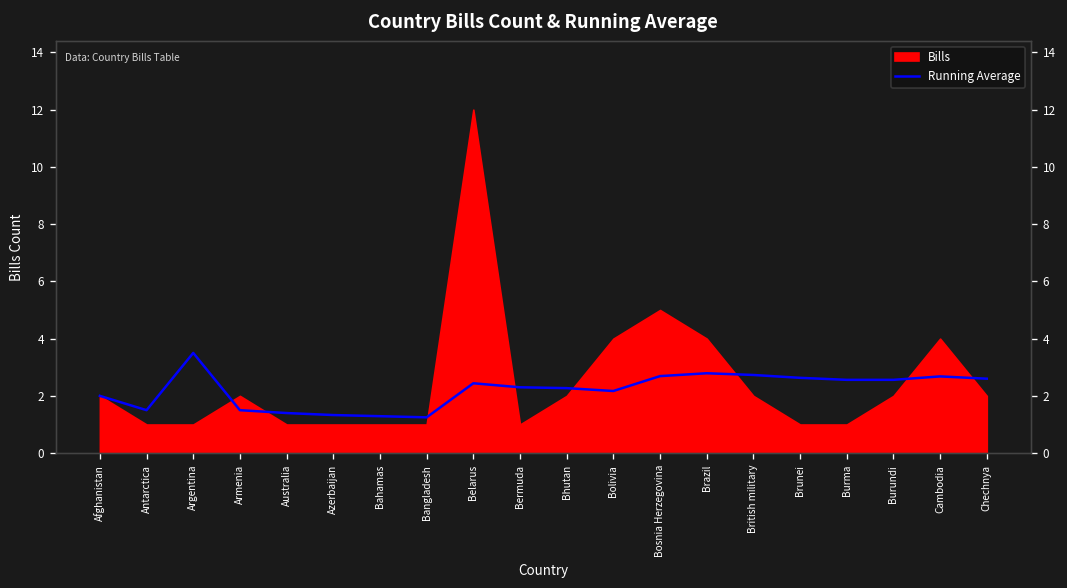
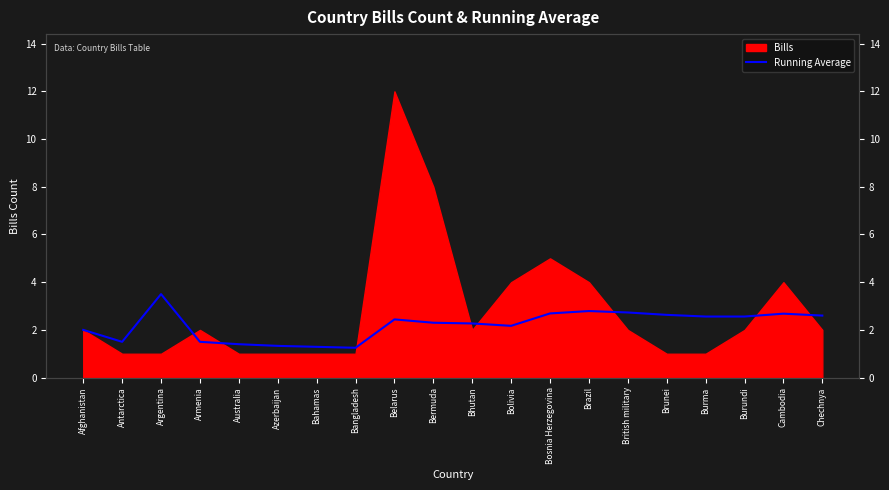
Bills, Bermuda: 1 -> 8
